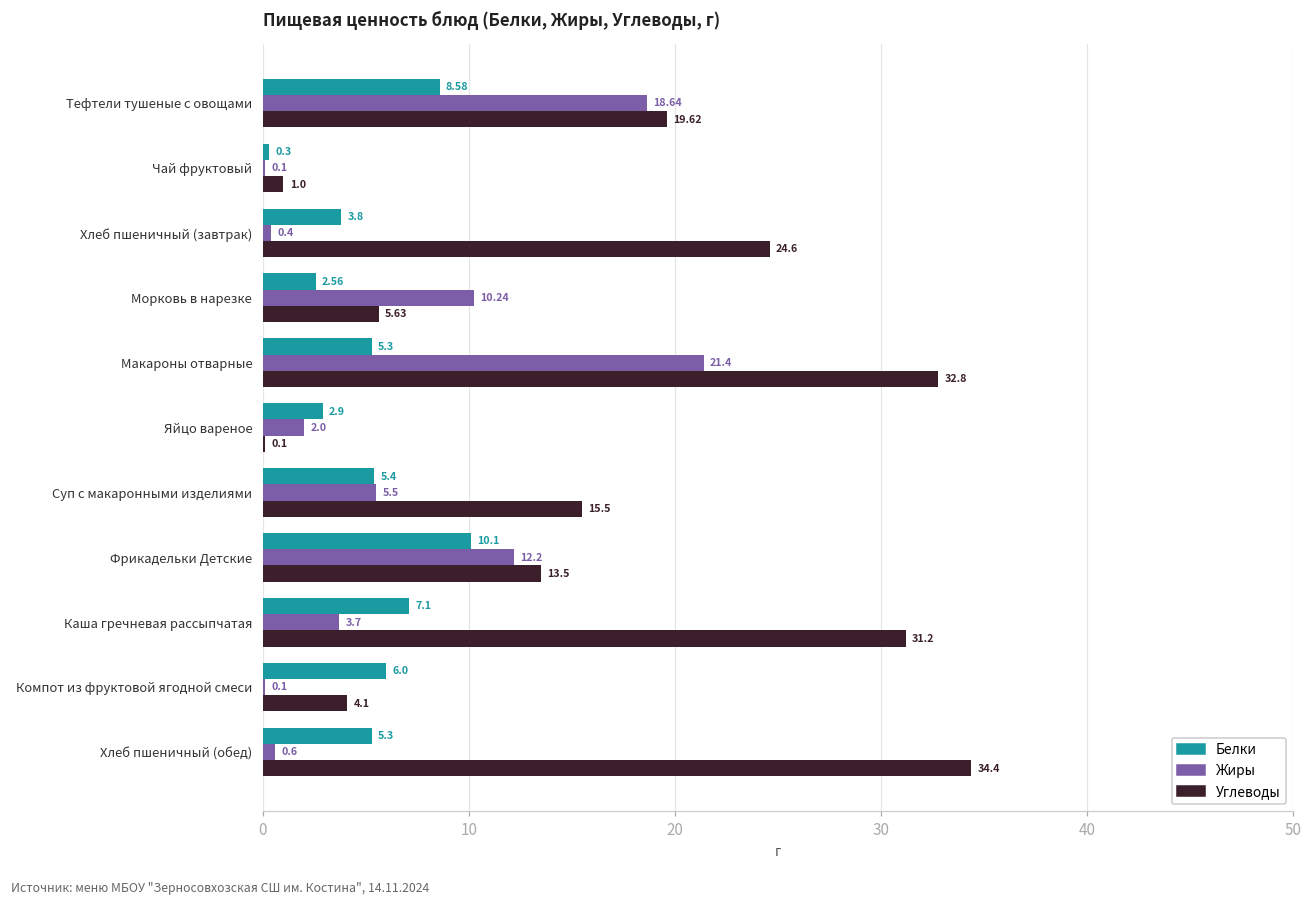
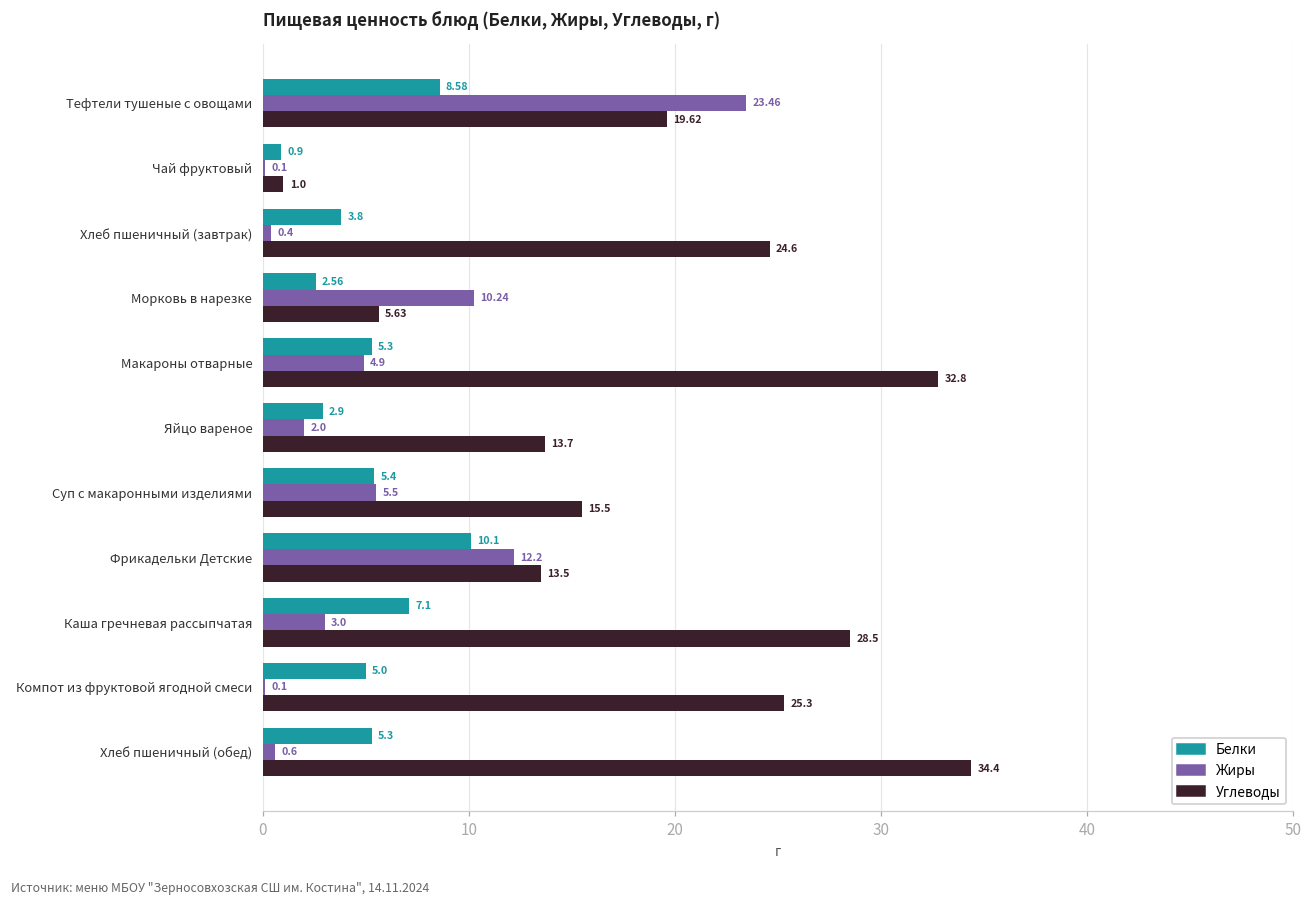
Жиры, Тефтели тушеные с овощами: 18.64 -> 23.46
Белки, Чай фруктовый: 0.3 -> 0.9
Жиры, Макароны отварные: 21.4 -> 4.9
Углеводы, Яйцо вареное: 0.1 -> 13.7
Жиры, Каша гречневая рассыпчатая: 3.7 -> 3.0
Углеводы, Каша гречневая рассыпчатая: 31.2 -> 28.5
Белки, Компот из фруктовой ягодной смеси: 6.0 -> 5.0
Углеводы, Компот из фруктовой ягодной смеси: 4.1 -> 25.3
